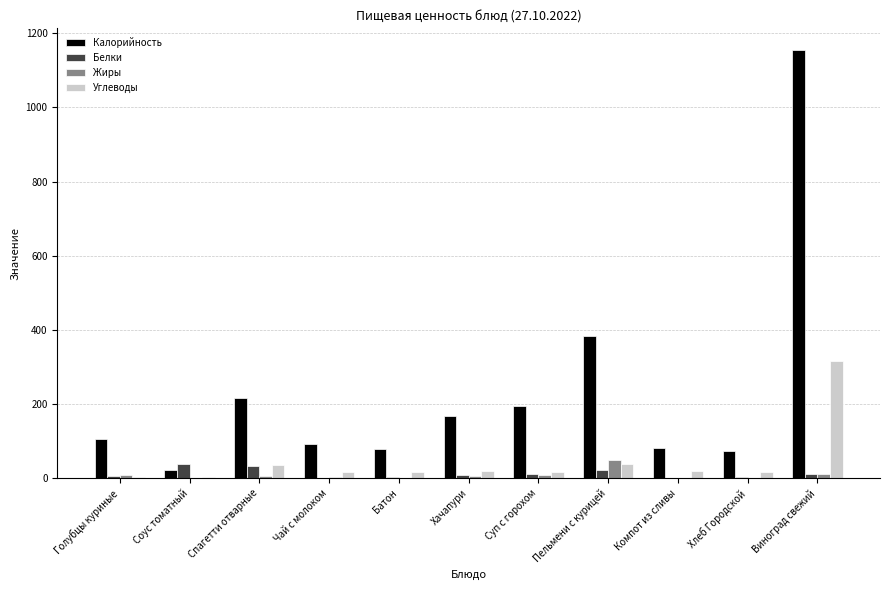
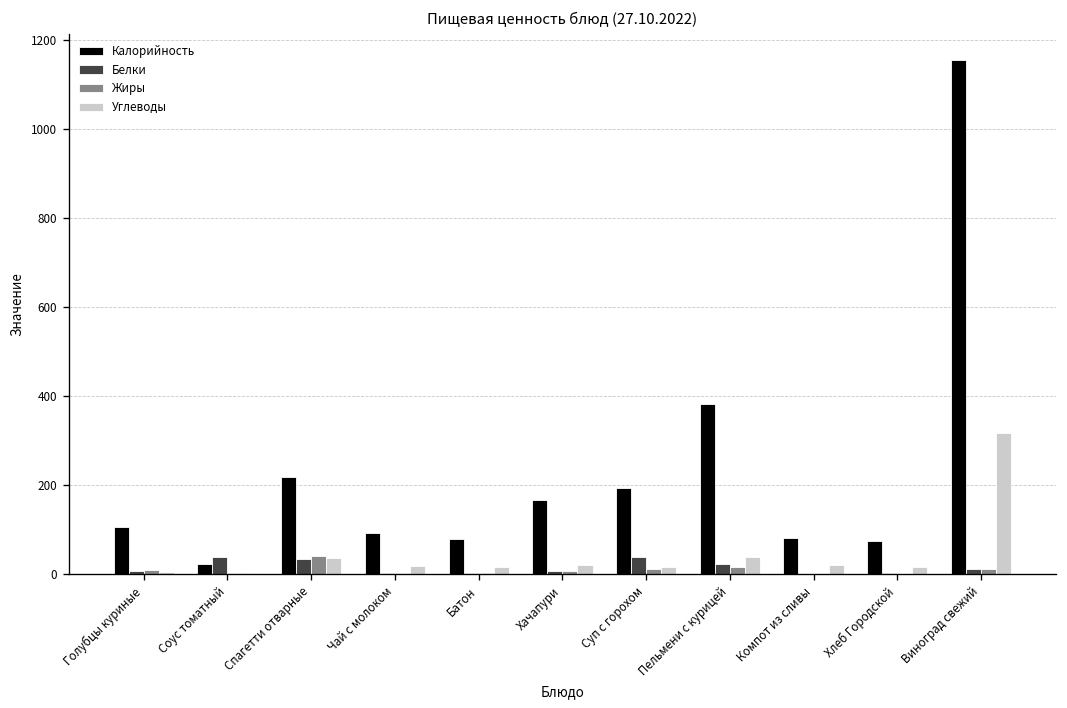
Жиры, Спагетти отварные: 10 -> 40
Белки, Суп с горохом: 10 -> 40
Жиры, Пельмени с курицей: 50 -> 20
